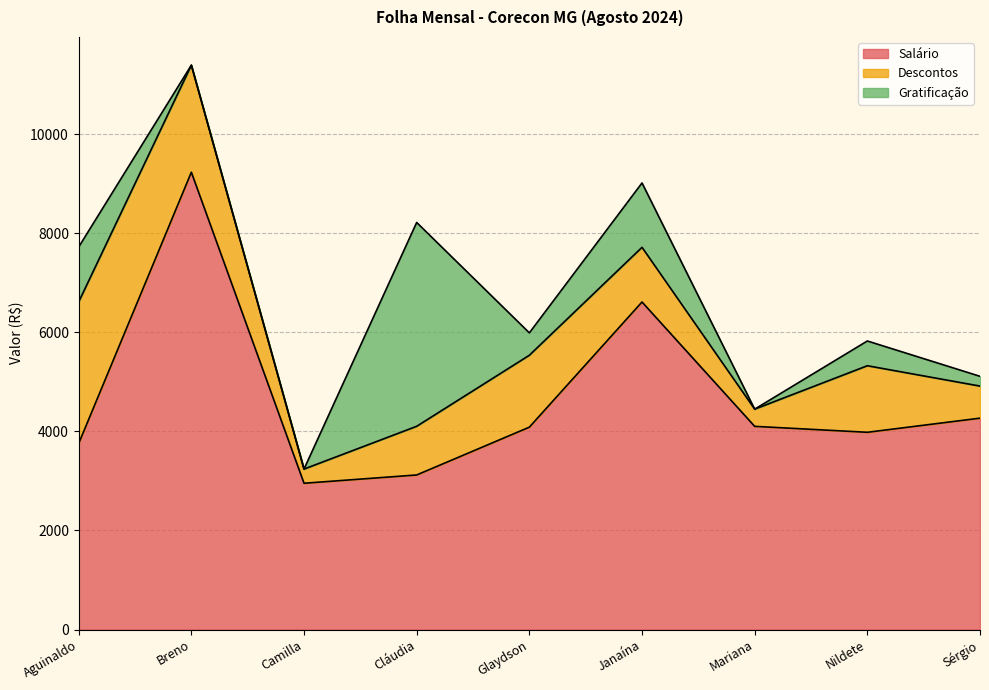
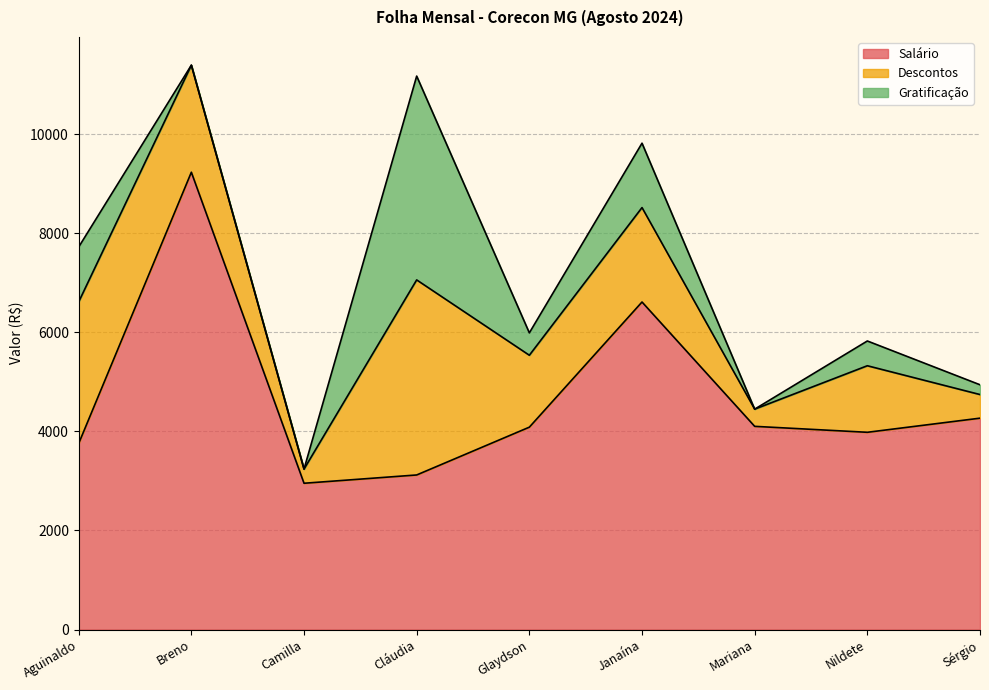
Descontos, Cláudia: 1000 -> 3900
Descontos, Janaína: 1100 -> 1900
Descontos, Sérgio: 600 -> 500
